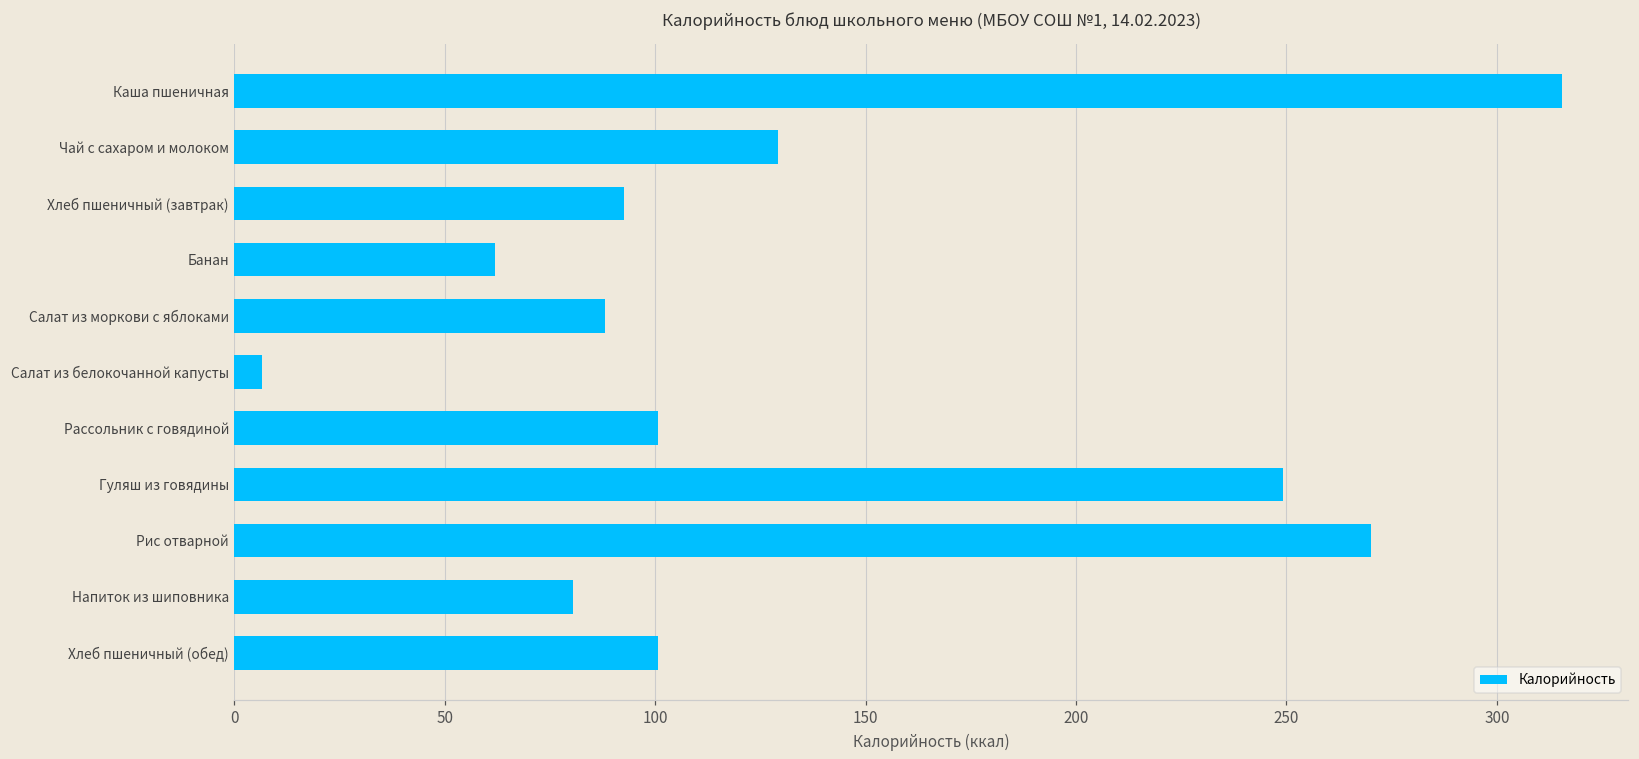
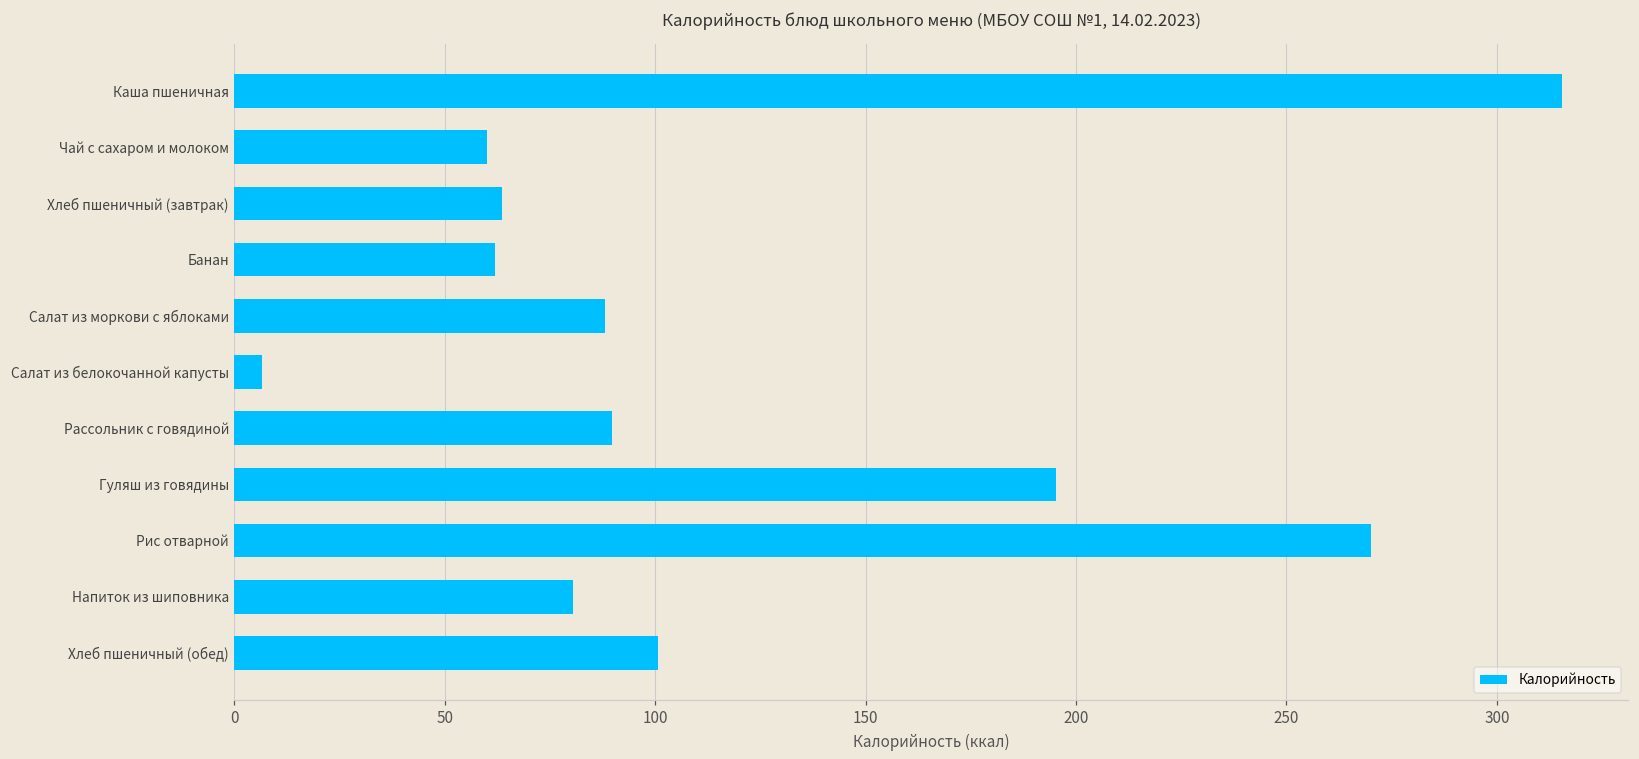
Чай с сахаром и молоком: 129 -> 60
Хлеб пшеничный (завтрак): 93 -> 64
Рассольник с говядиной: 101 -> 90
Гуляш из говядины: 249 -> 195
